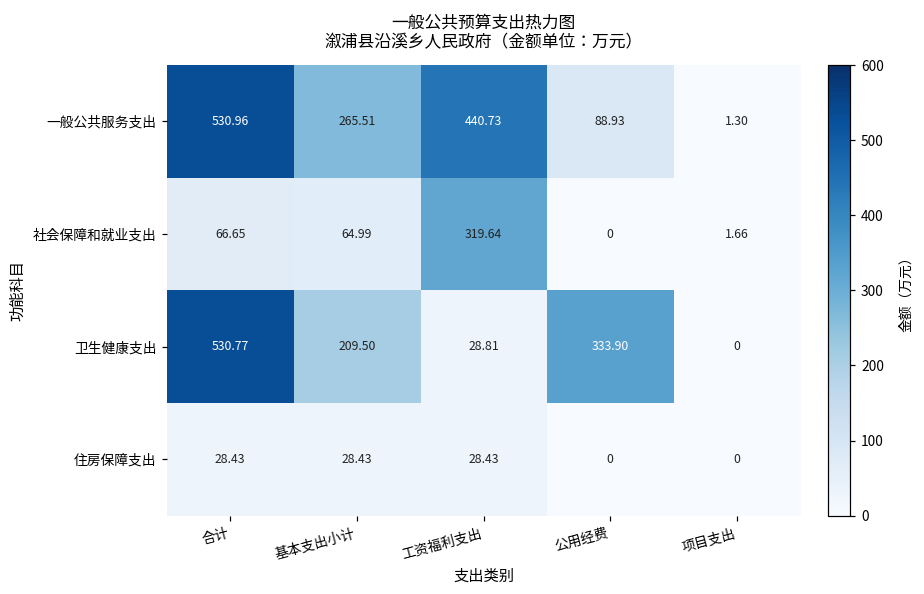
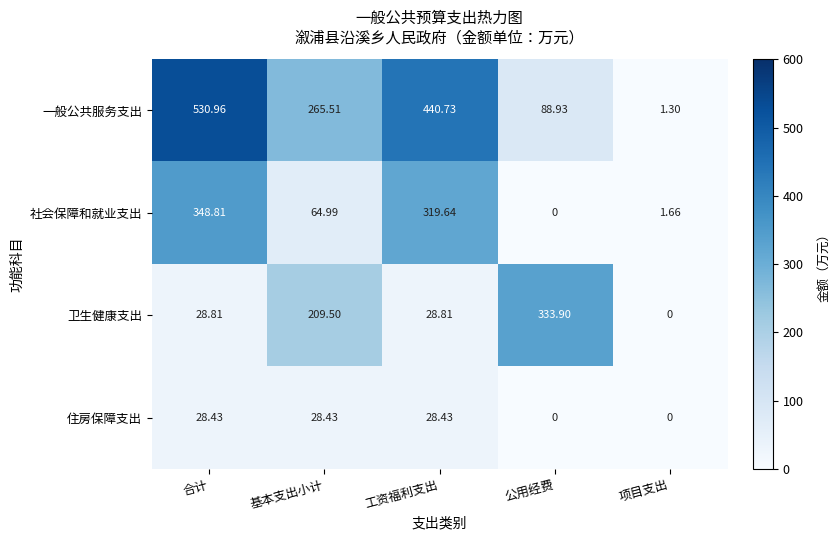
社会保障和就业支出, 合计: 66.65 -> 348.81
卫生健康支出, 合计: 530.77 -> 28.81
